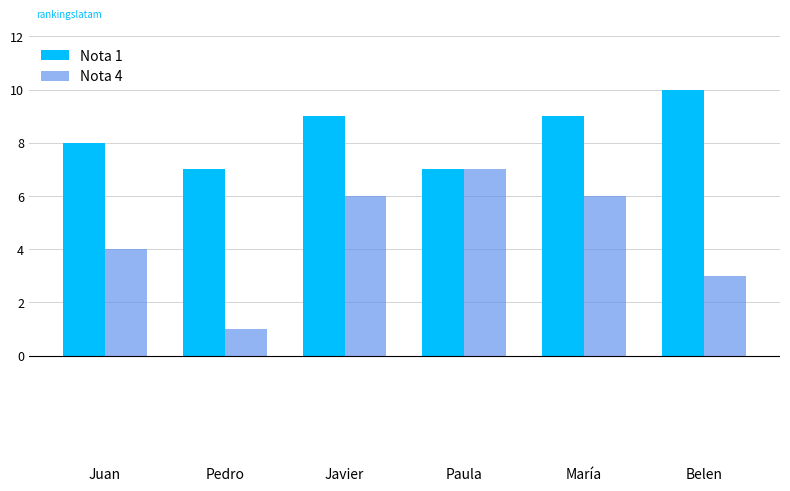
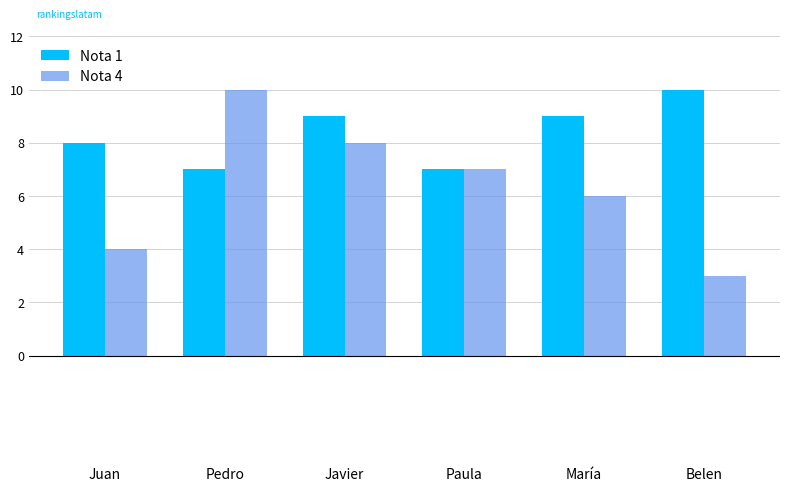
Nota 4, Pedro: 1 -> 10
Nota 4, Javier: 6 -> 8
